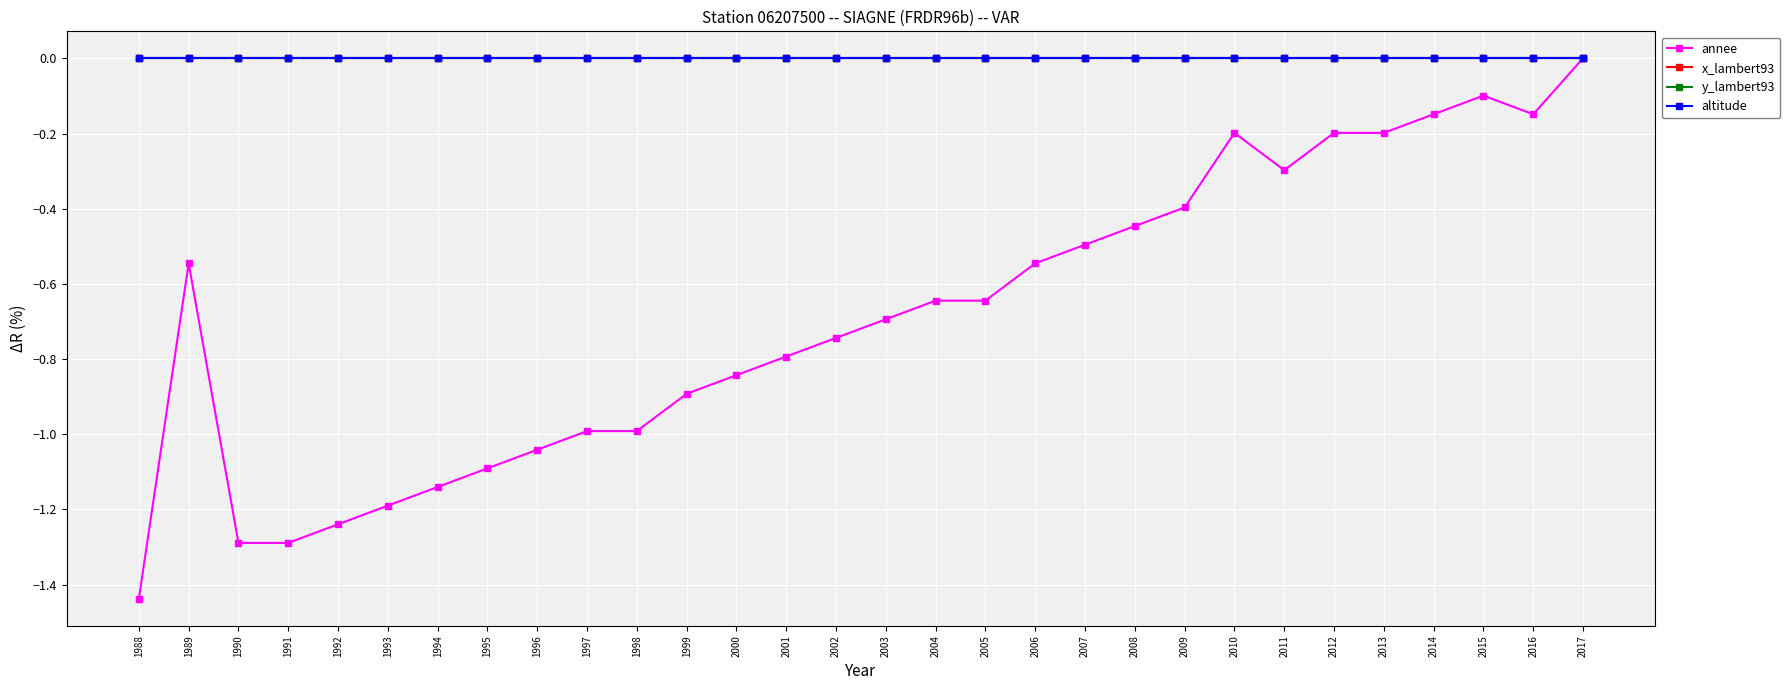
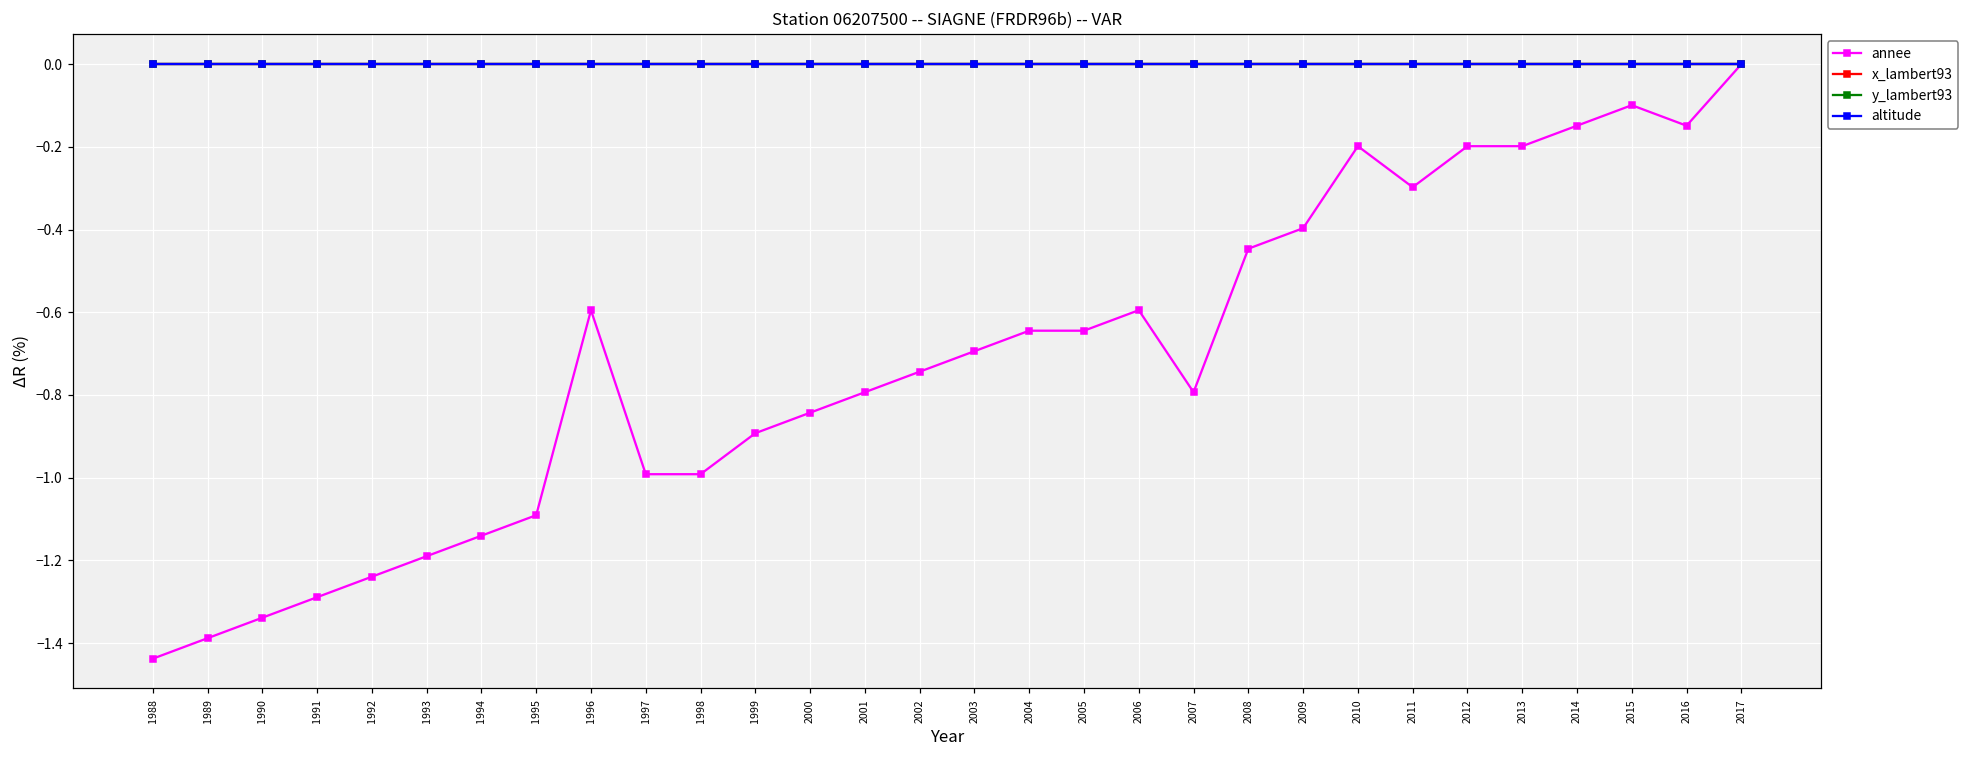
annee, 1989: -0.55 -> -1.39
annee, 1990: -1.29 -> -1.34
annee, 1996: -1.04 -> -0.59
annee, 2006: -0.55 -> -0.59
annee, 2007: -0.50 -> -0.79
